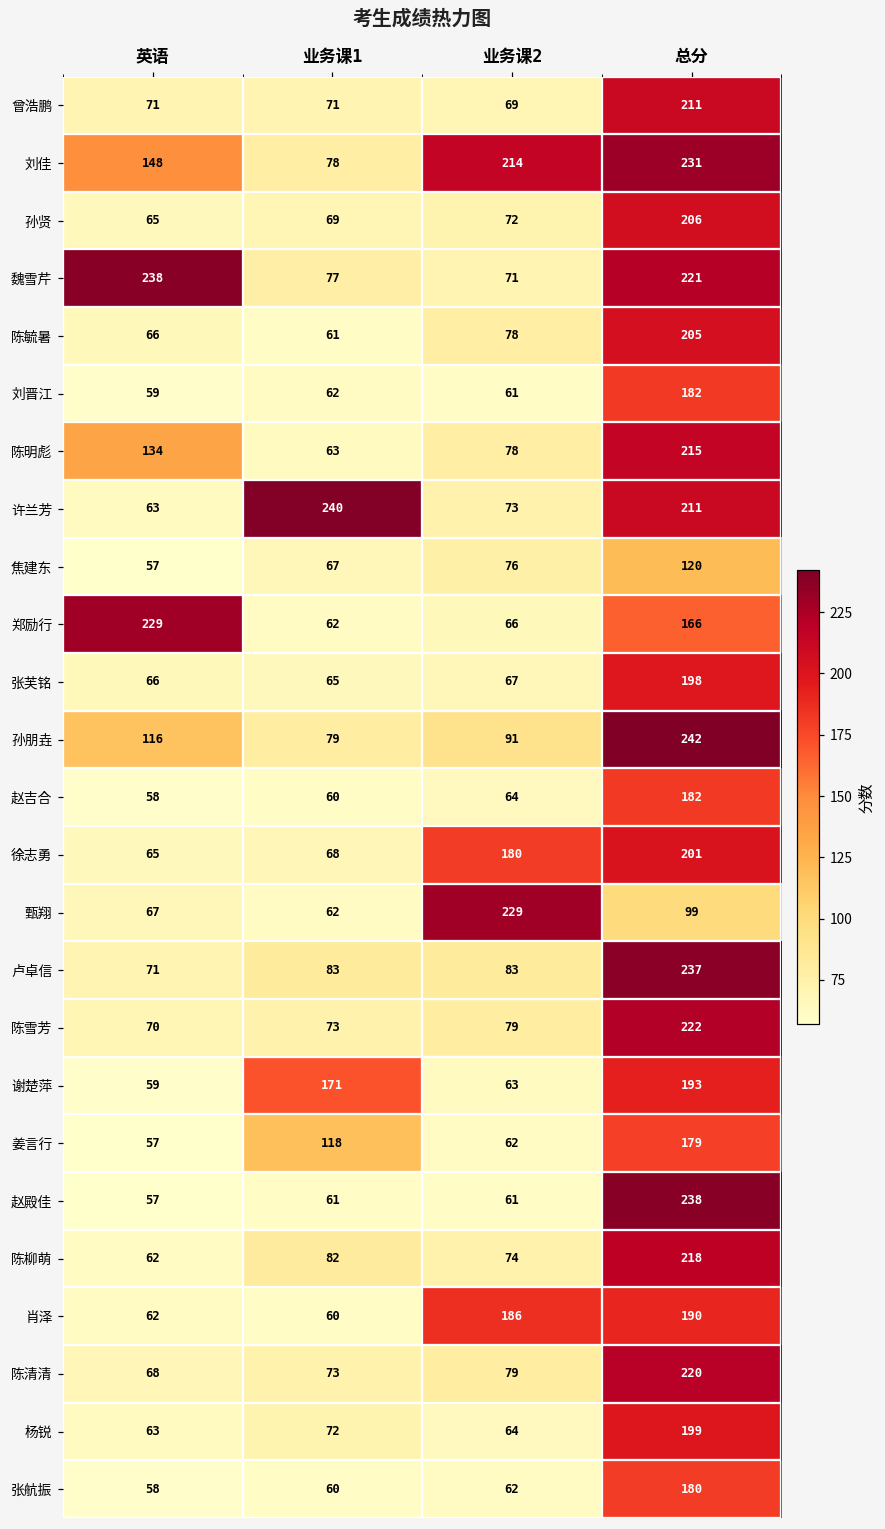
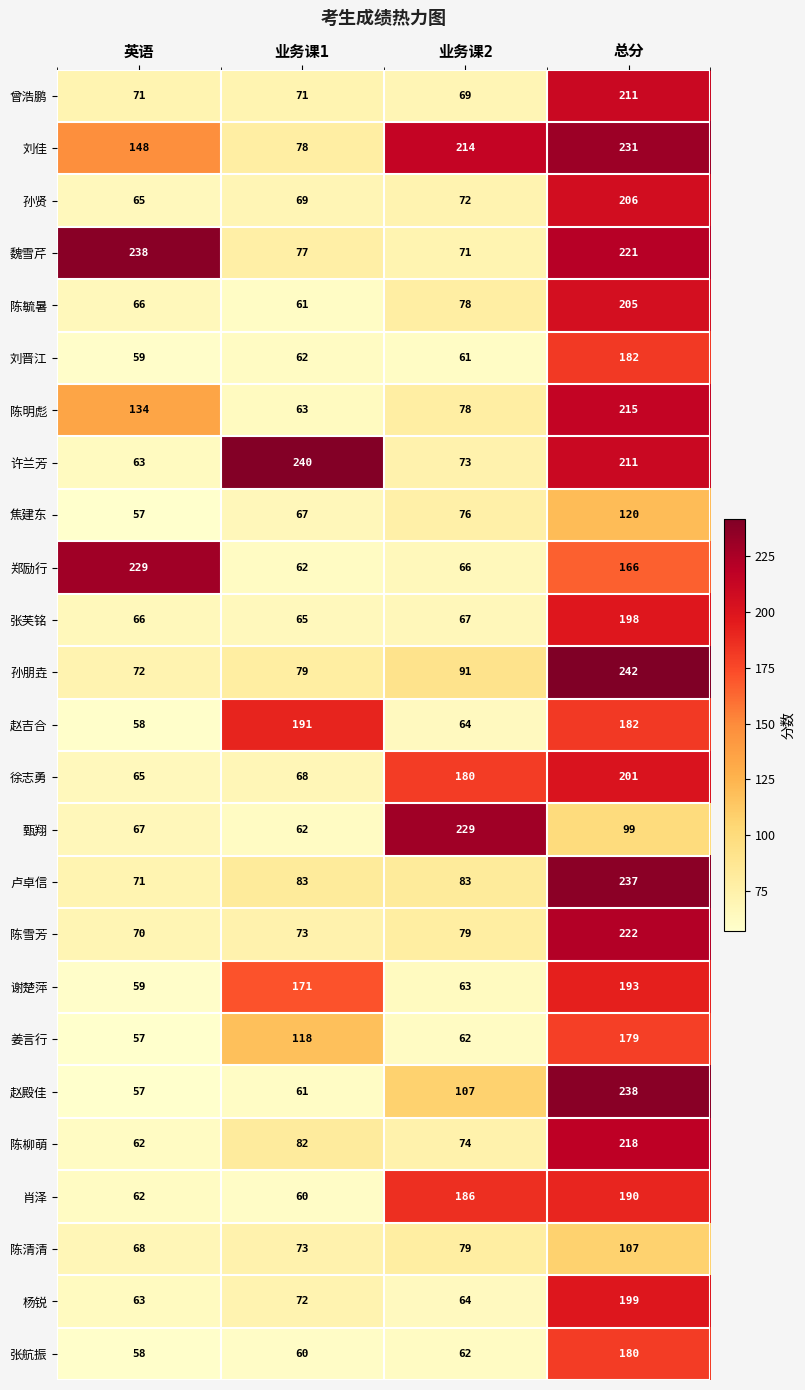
孙朋垚, 英语: 116 -> 72
赵吉合, 业务课1: 60 -> 191
赵殿佳, 业务课2: 61 -> 107
陈清清, 总分: 220 -> 107
